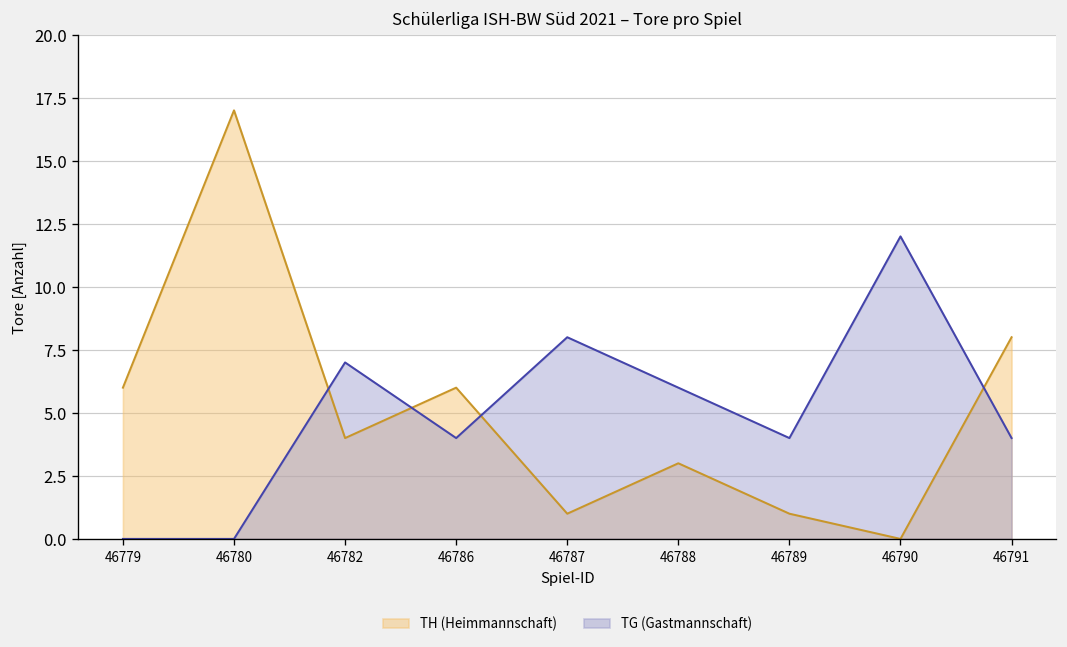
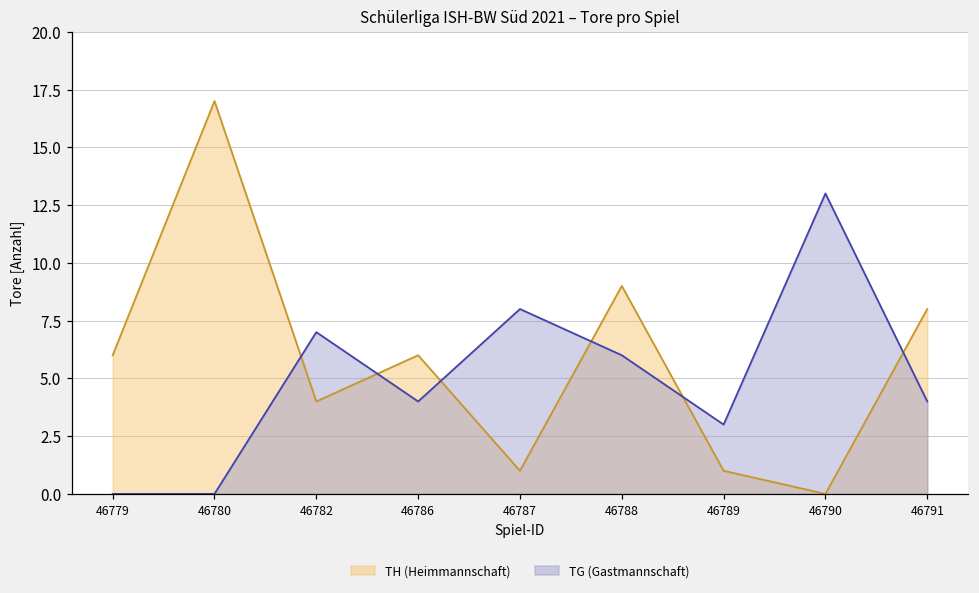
TH (Heimmannschaft), 46788: 3 -> 9
TG (Gastmannschaft), 46789: 4 -> 3
TG (Gastmannschaft), 46790: 12 -> 13
